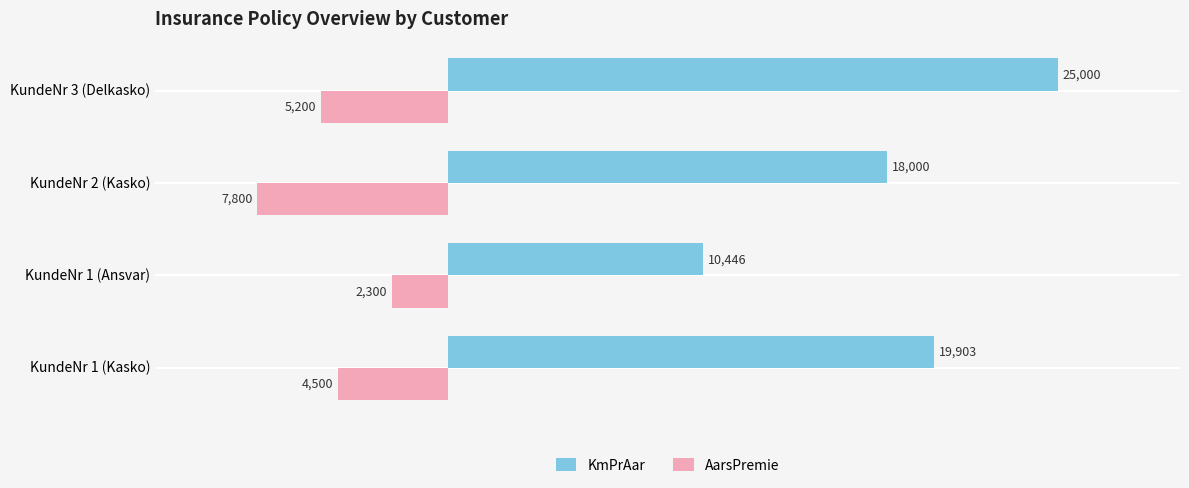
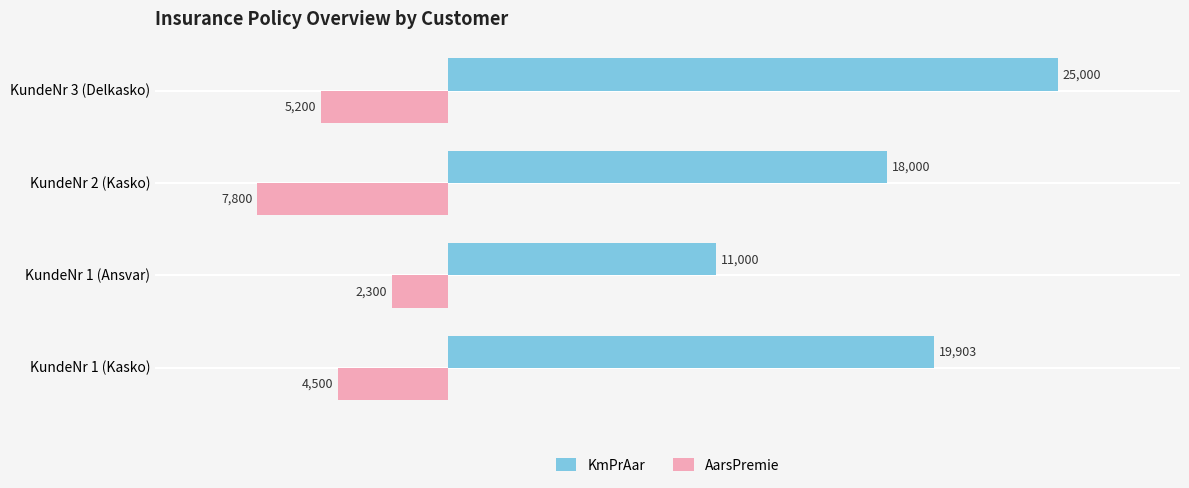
KmPrAar, KundeNr 1 (Ansvar): 10,446 -> 11,000
